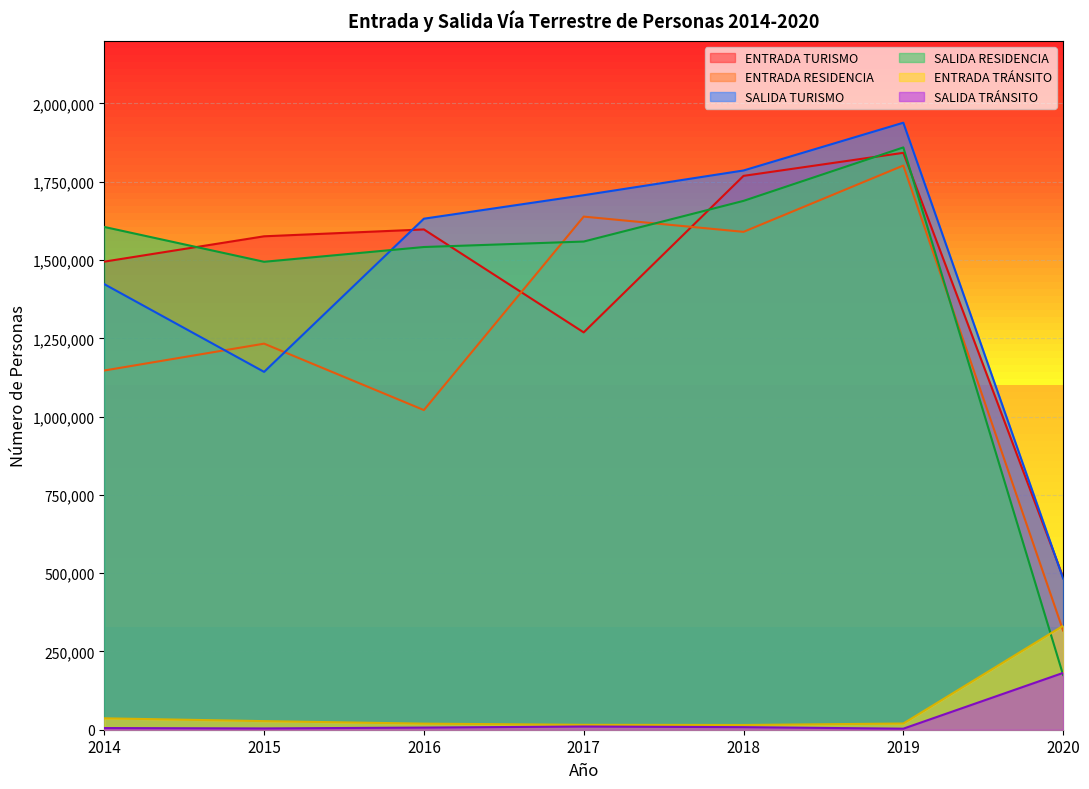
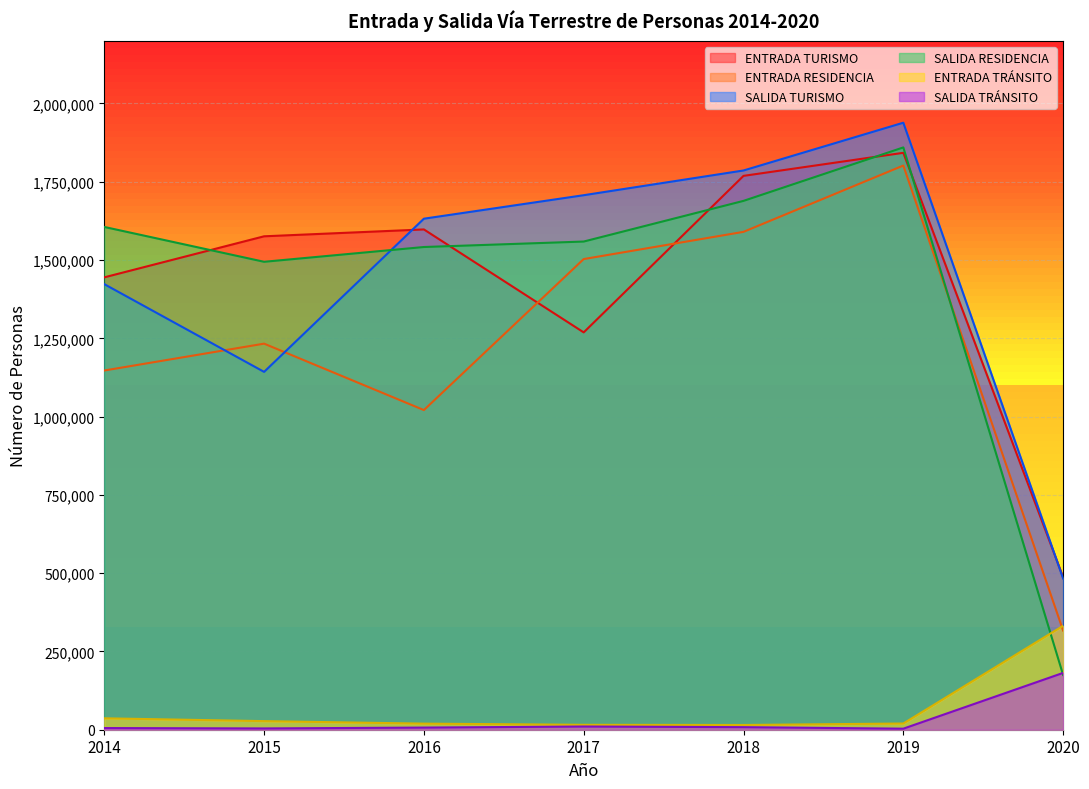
ENTRADA TURISMO, 2014: 1,490,000 -> 1,440,000
ENTRADA RESIDENCIA, 2017: 1,640,000 -> 1,500,000
